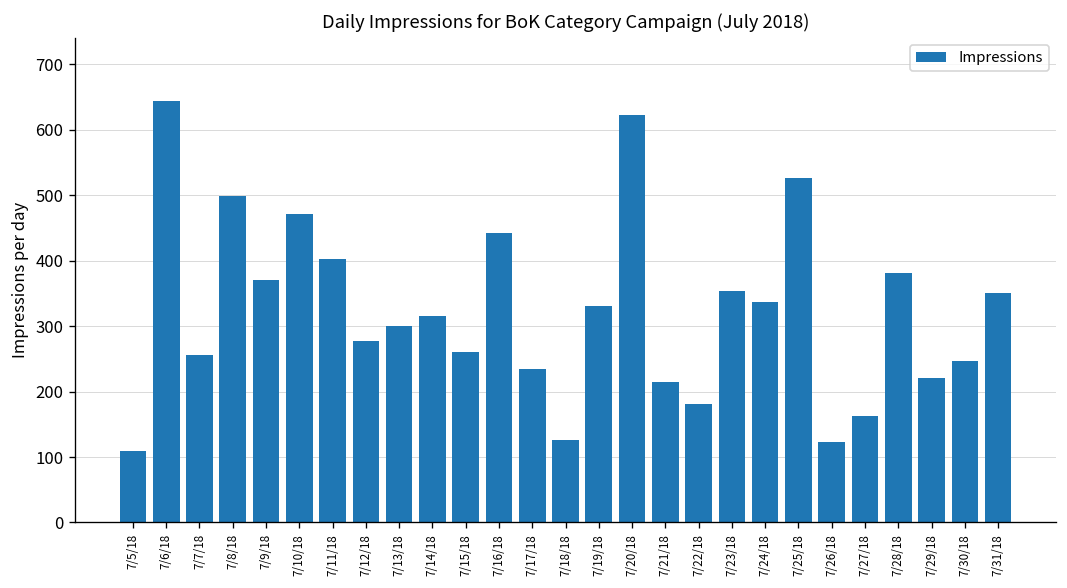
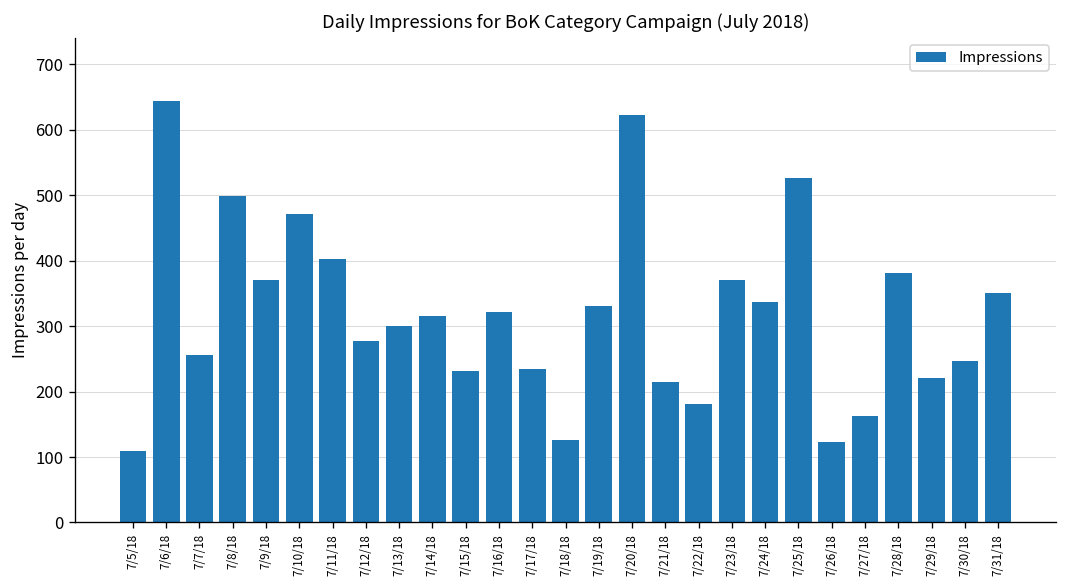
7/15/18: 260 -> 230
7/16/18: 440 -> 320
7/23/18: 350 -> 370
